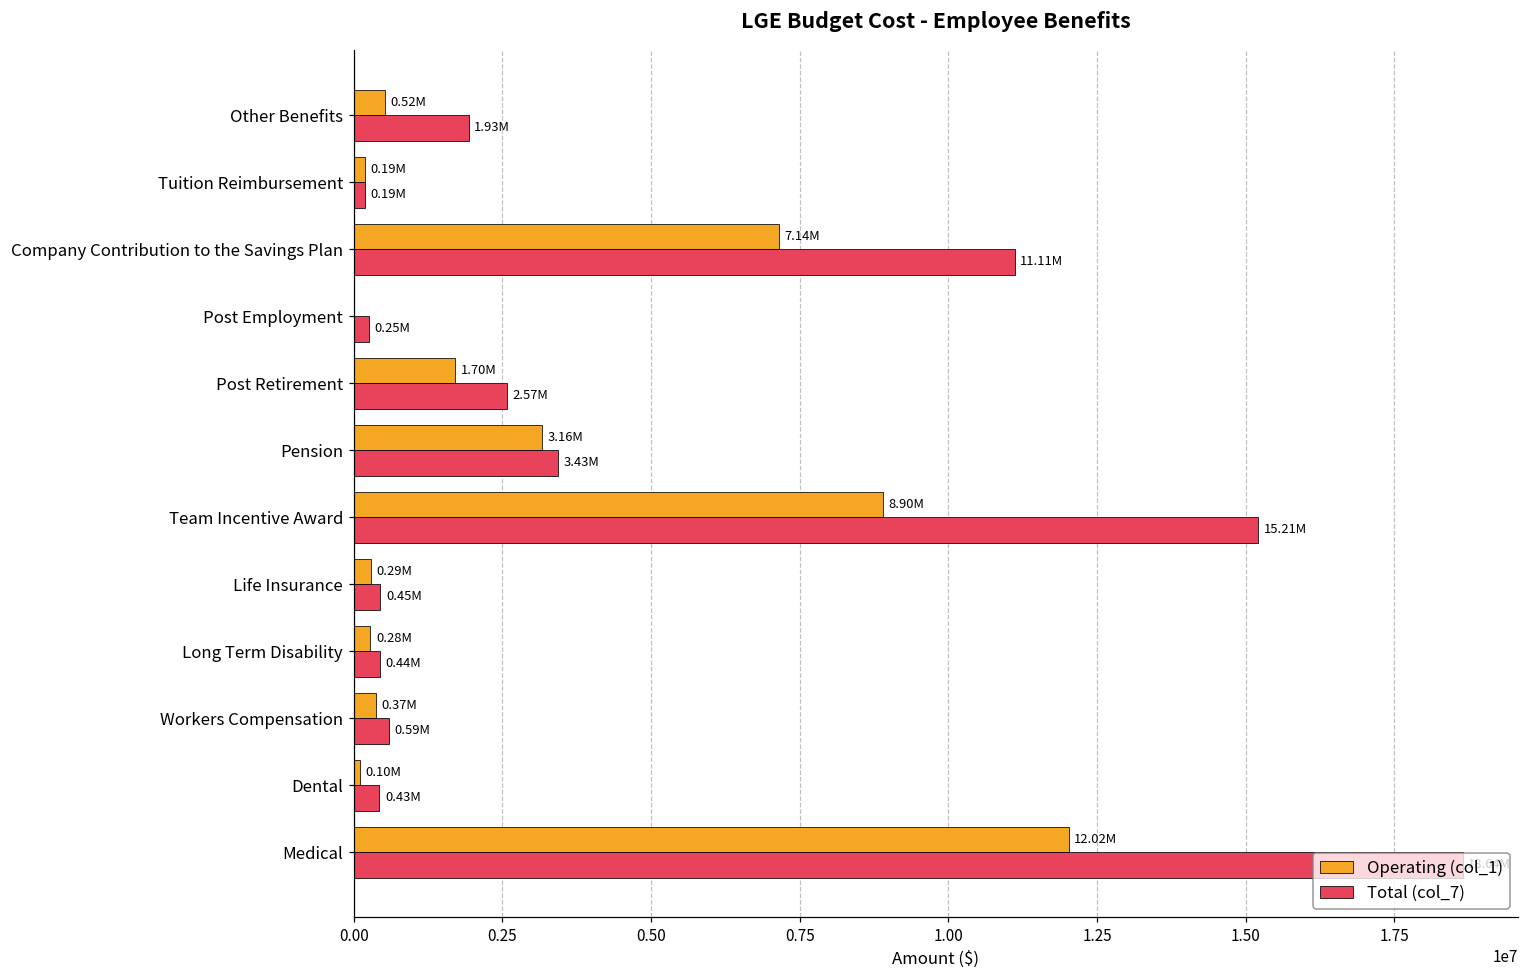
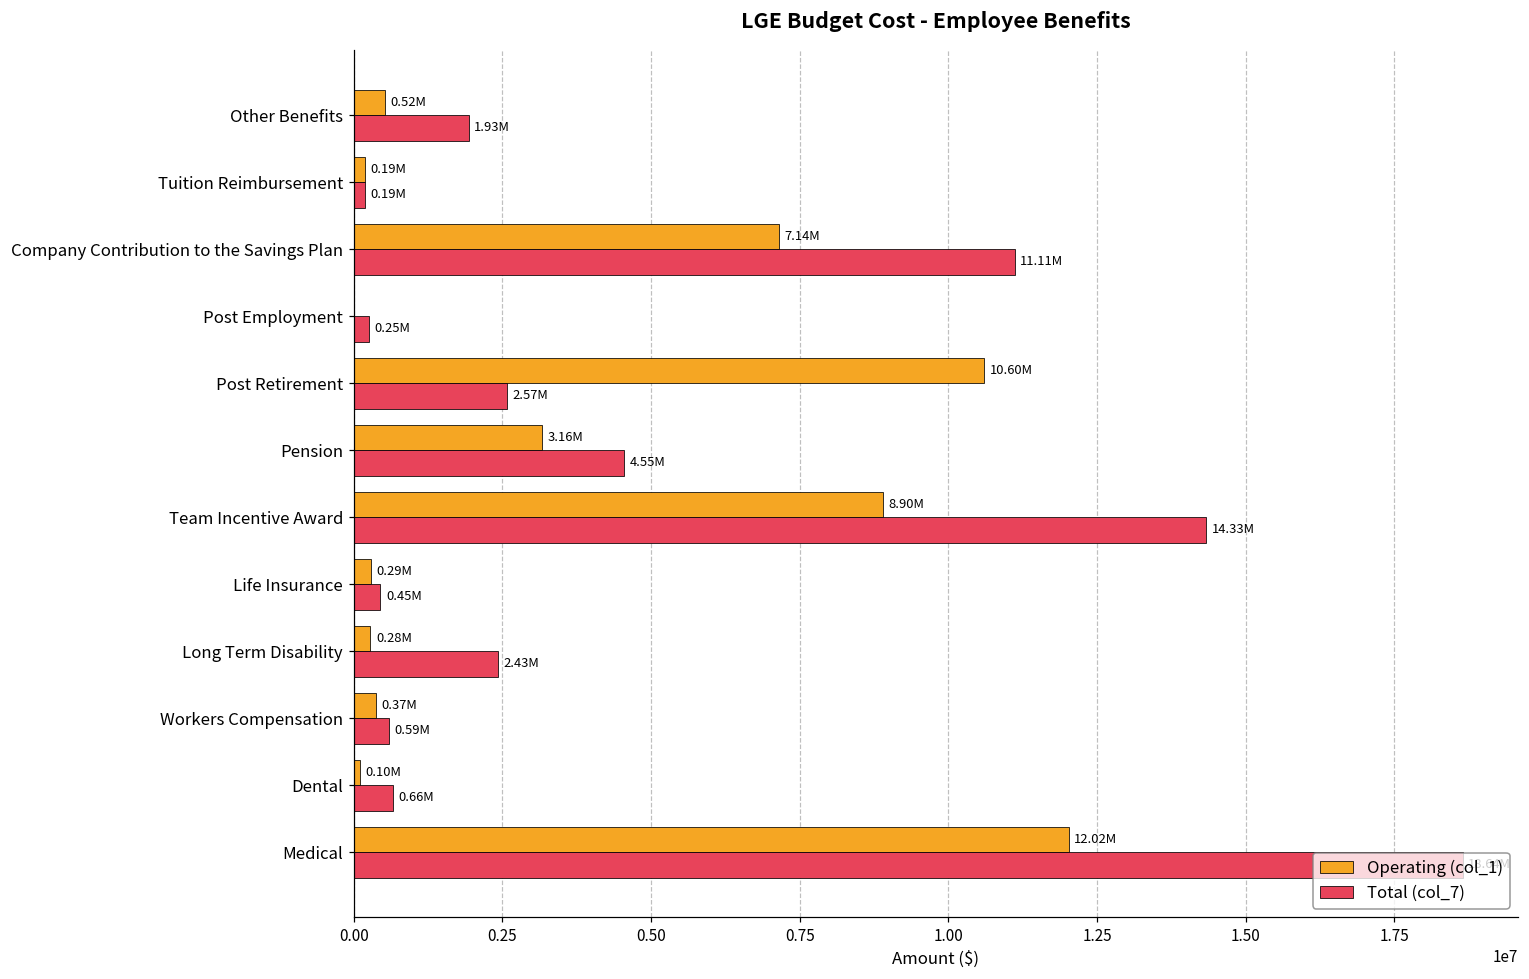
Operating (col_1), Post Retirement: 1.70M -> 10.60M
Total (col_7), Pension: 3.43M -> 4.55M
Total (col_7), Team Incentive Award: 15.21M -> 14.33M
Total (col_7), Long Term Disability: 0.44M -> 2.43M
Total (col_7), Dental: 0.43M -> 0.66M
